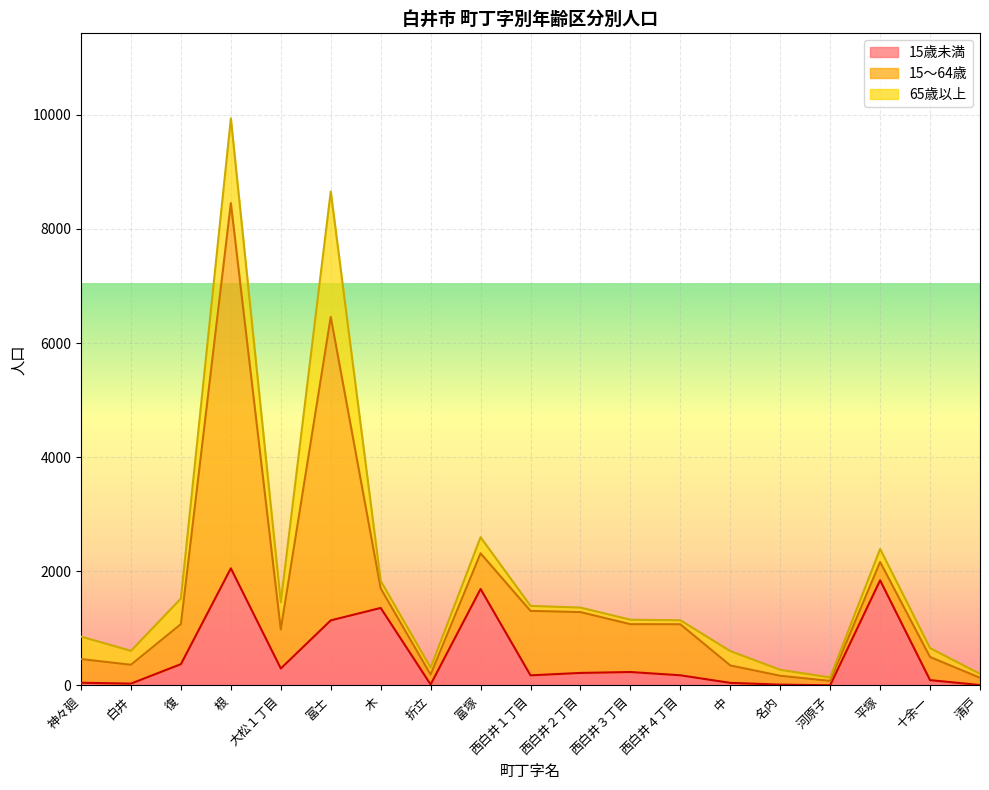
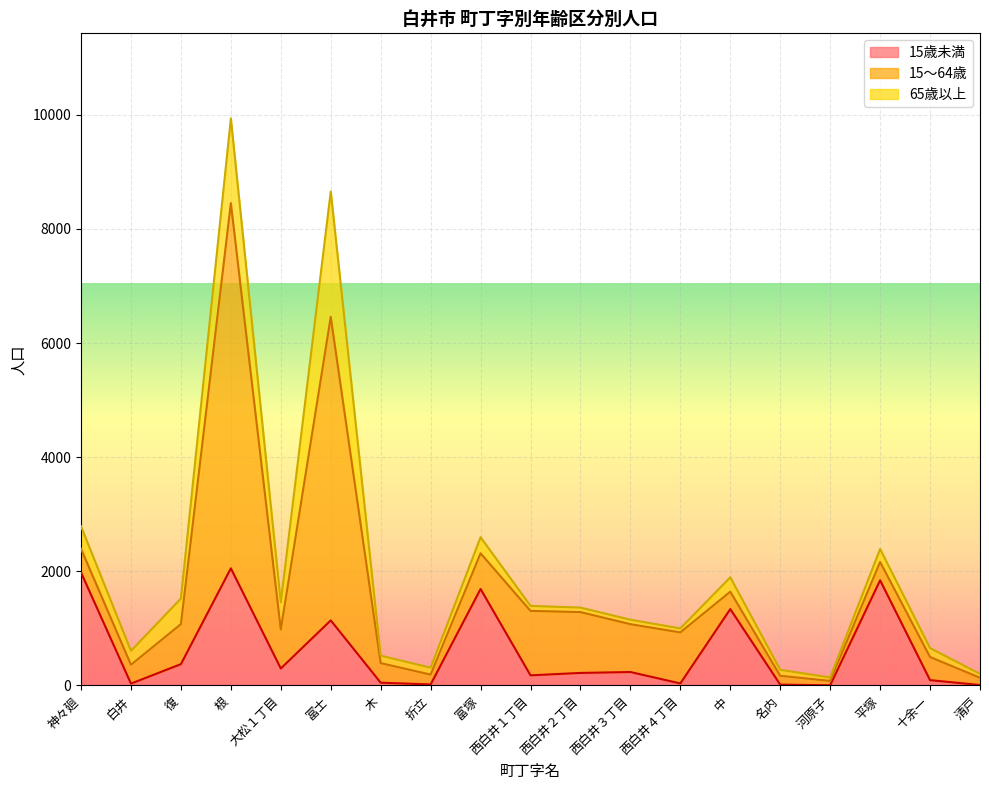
15歳未満, 神々廻: 0 -> 2000
15歳未満, 木: 1400 -> 0
15歳未満, 西白井４丁目: 200 -> 0
15歳未満, 中: 0 -> 1300
